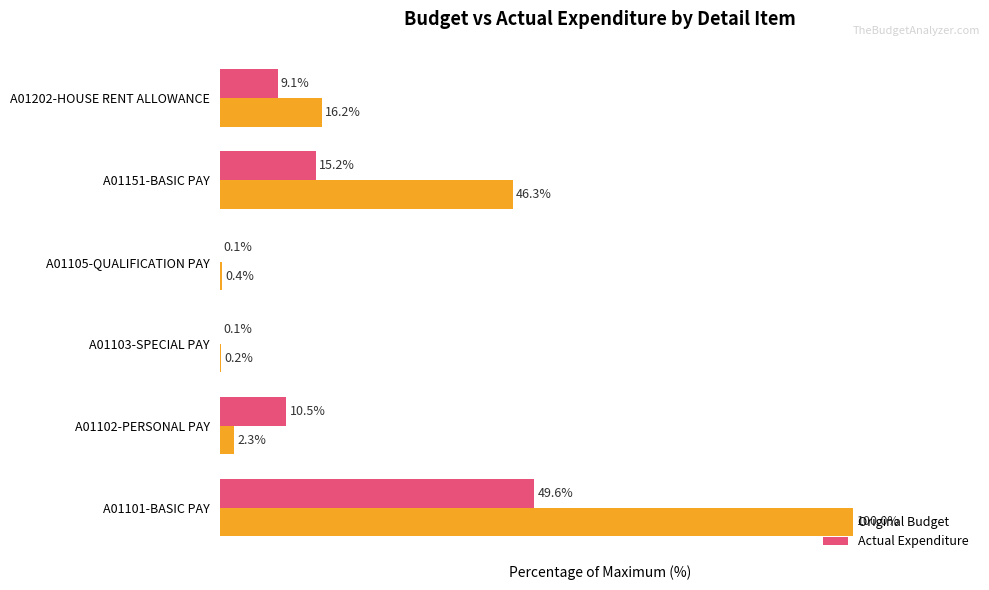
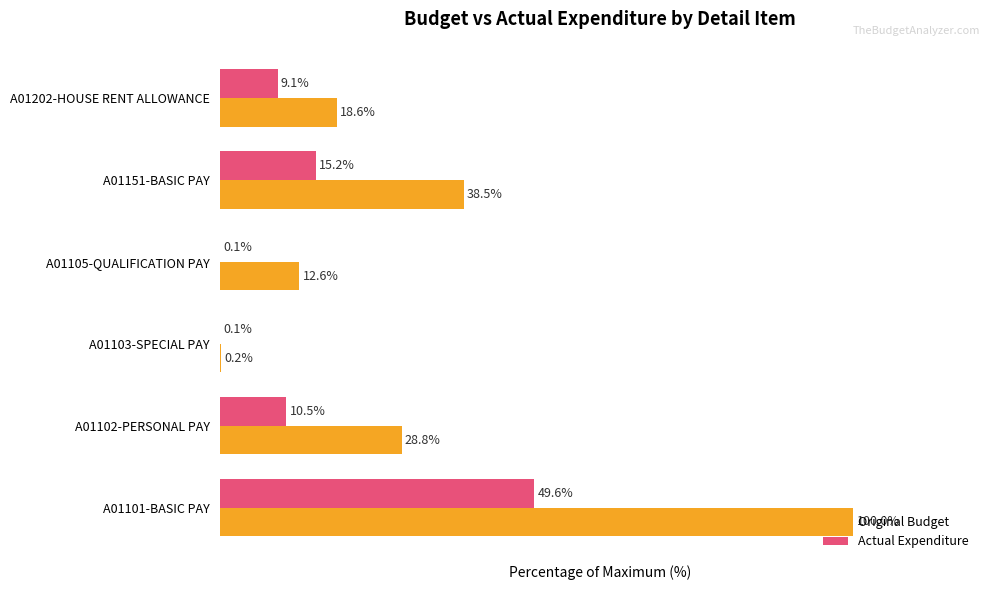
Original Budget, A01202-HOUSE RENT ALLOWANCE: 16.2% -> 18.6%
Original Budget, A01151-BASIC PAY: 46.3% -> 38.5%
Original Budget, A01105-QUALIFICATION PAY: 0.4% -> 12.6%
Original Budget, A01102-PERSONAL PAY: 2.3% -> 28.8%
